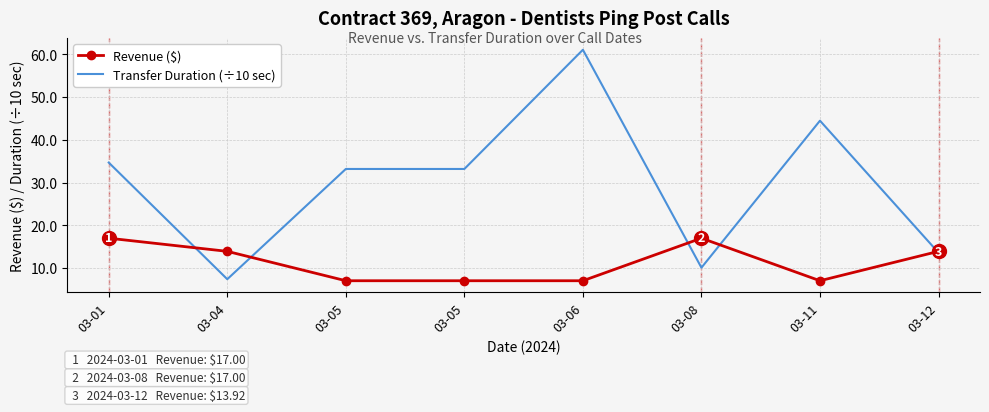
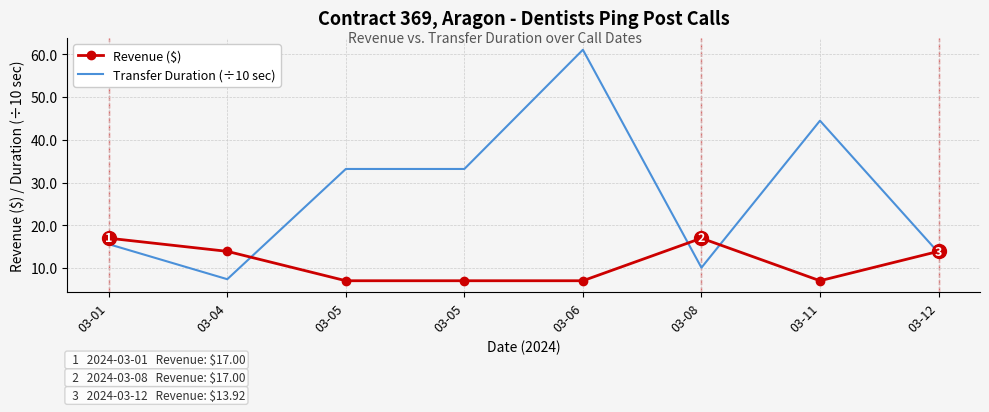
Transfer Duration (÷10 sec), 03-01: 35 -> 16
